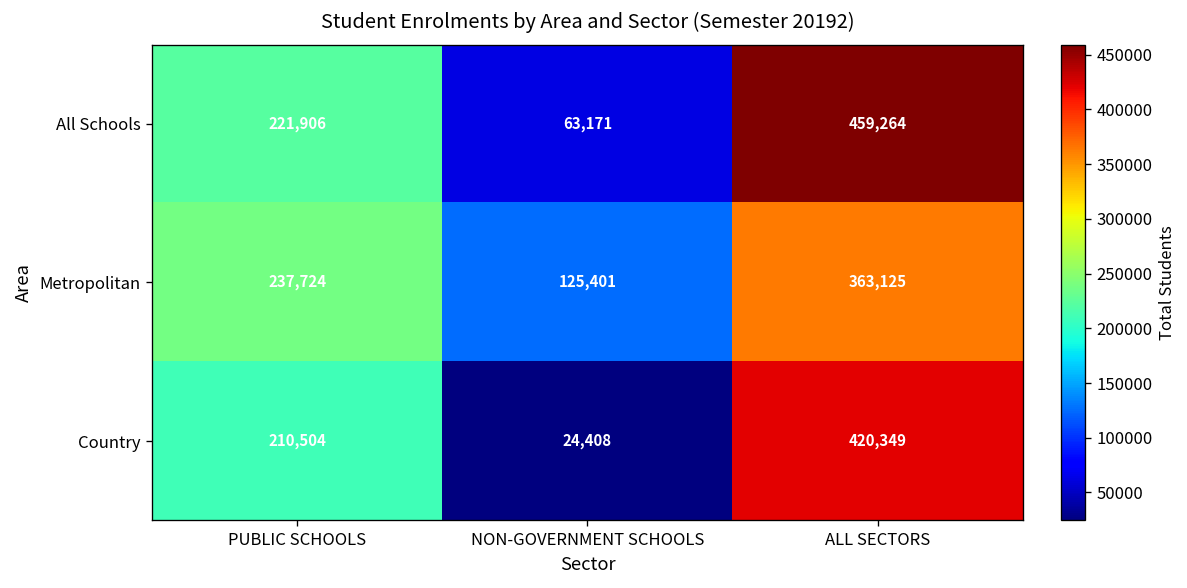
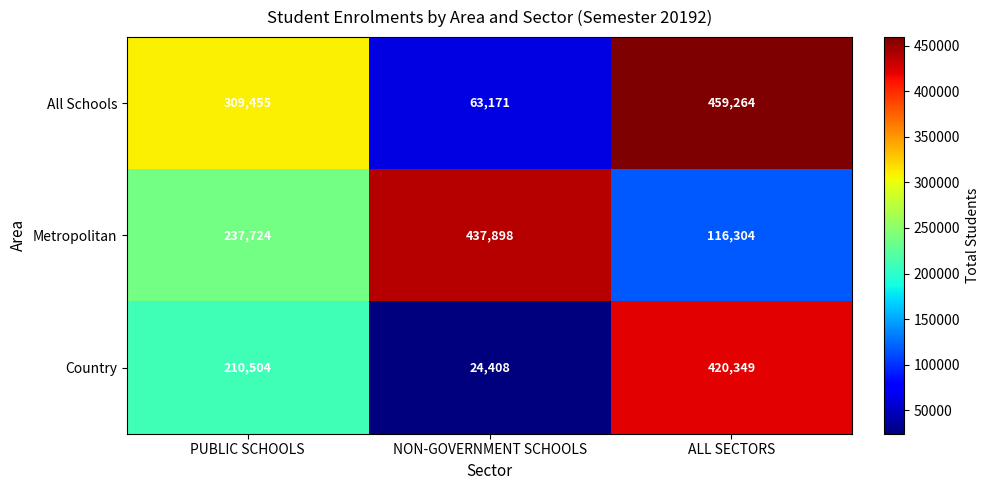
All Schools, PUBLIC SCHOOLS: 221,906 -> 309,455
Metropolitan, NON-GOVERNMENT SCHOOLS: 125,401 -> 437,898
Metropolitan, ALL SECTORS: 363,125 -> 116,304
